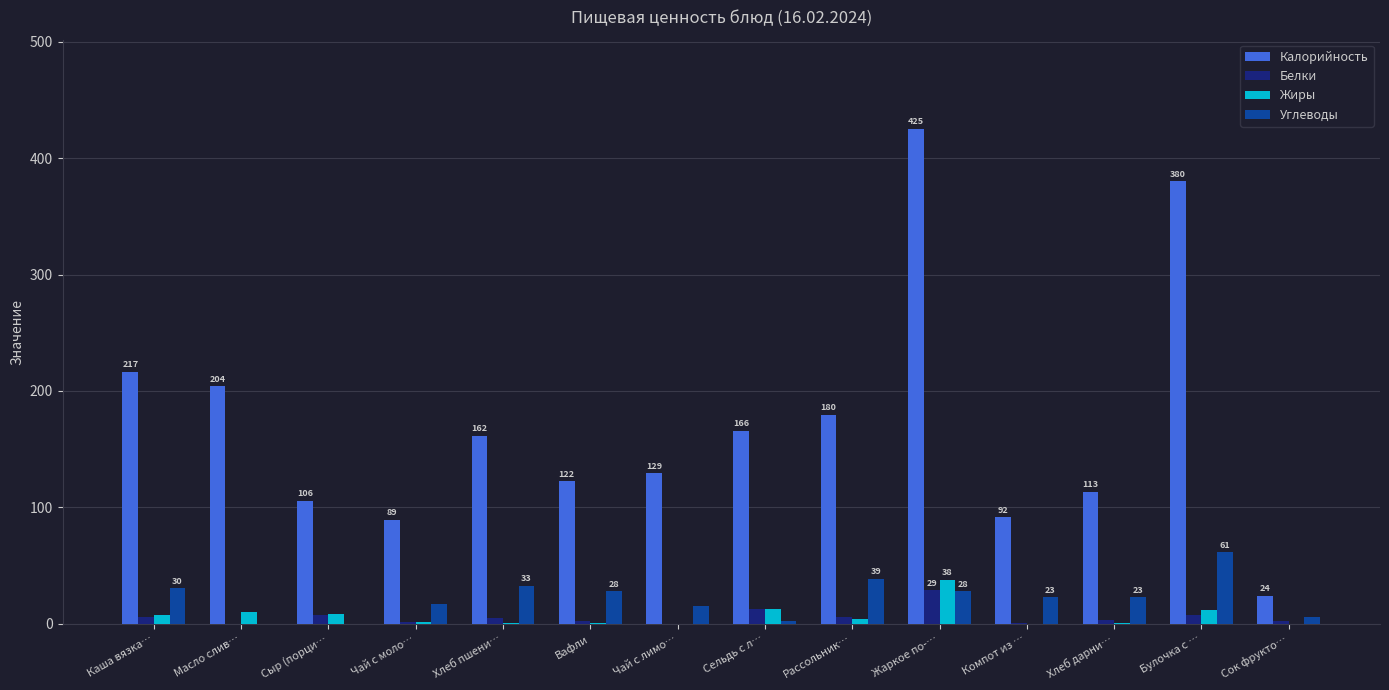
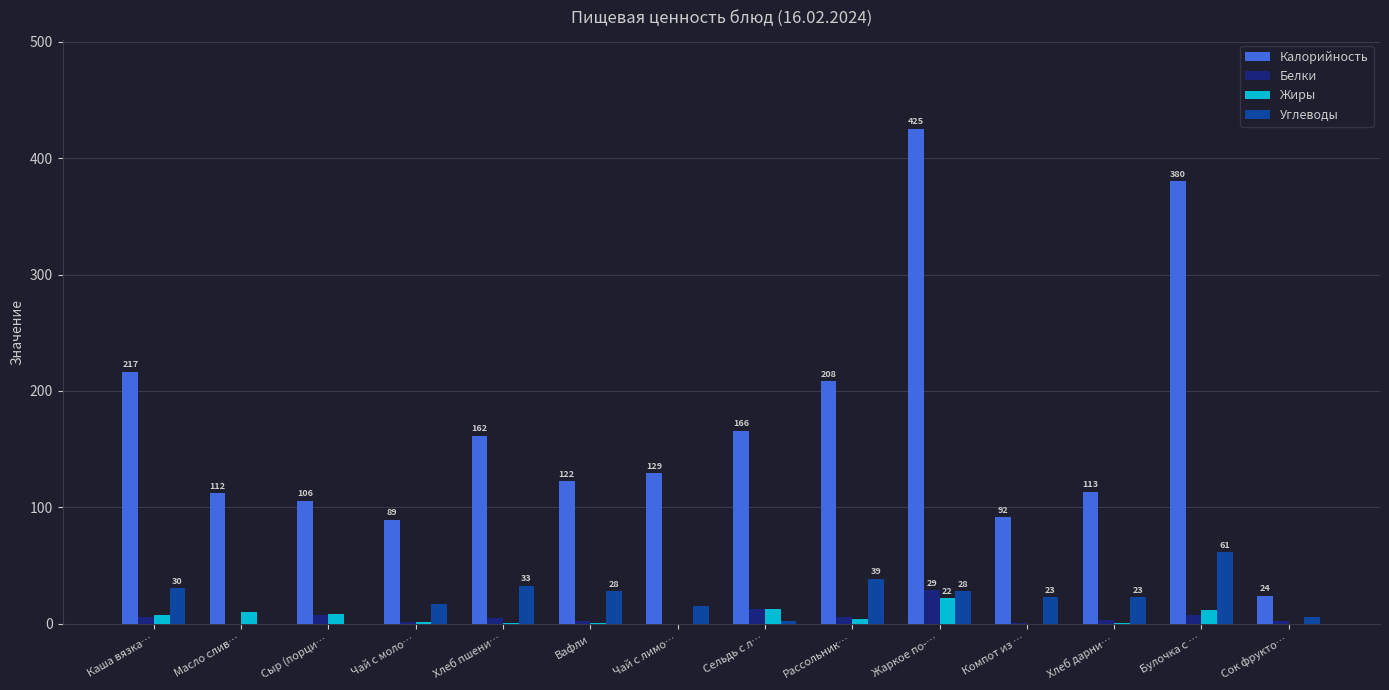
Калорийность, Масло слив…: 204 -> 112
Калорийность, Рассольник…: 180 -> 208
Жиры, Жаркое по-…: 38 -> 22
